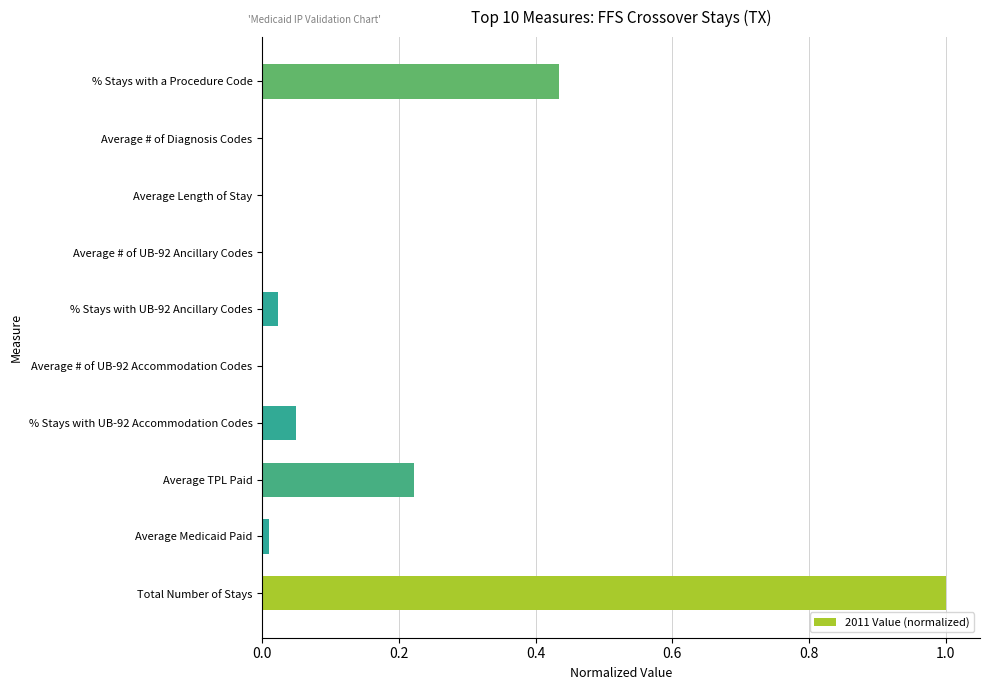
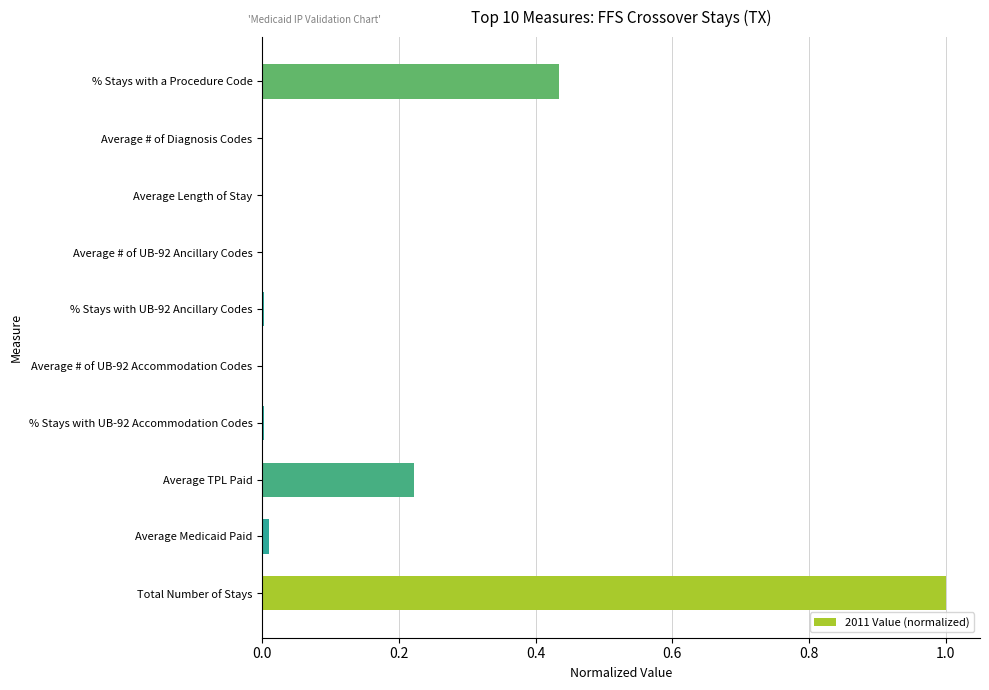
% Stays with UB-92 Ancillary Codes: 0.02 -> 0.00
% Stays with UB-92 Accommodation Codes: 0.05 -> 0.00
